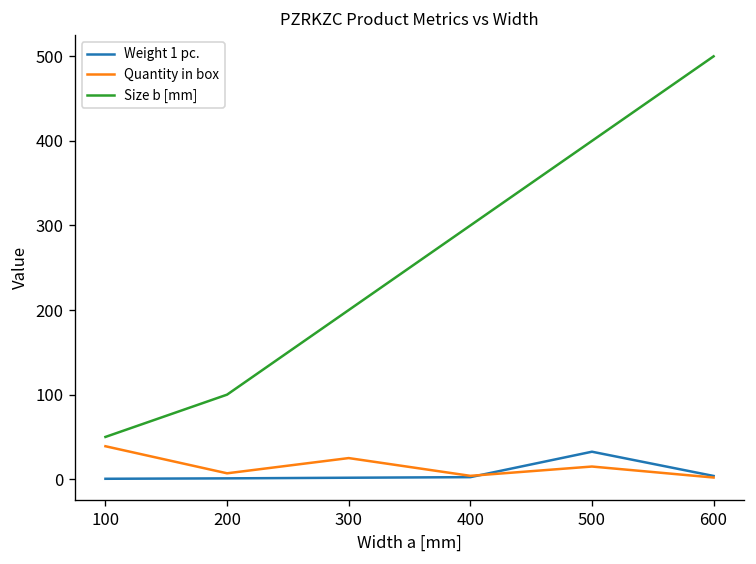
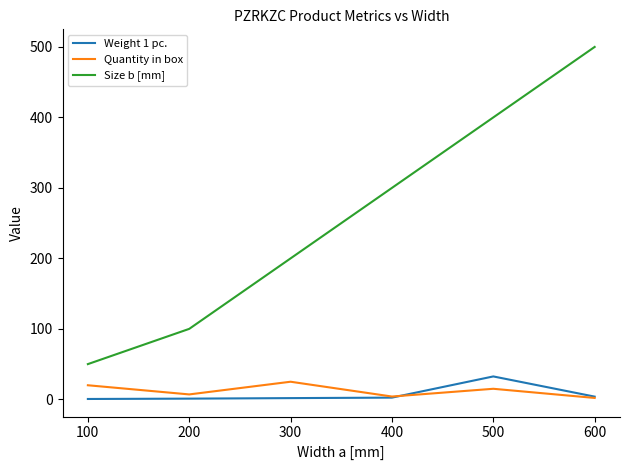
Quantity in box, 100: 40 -> 20
